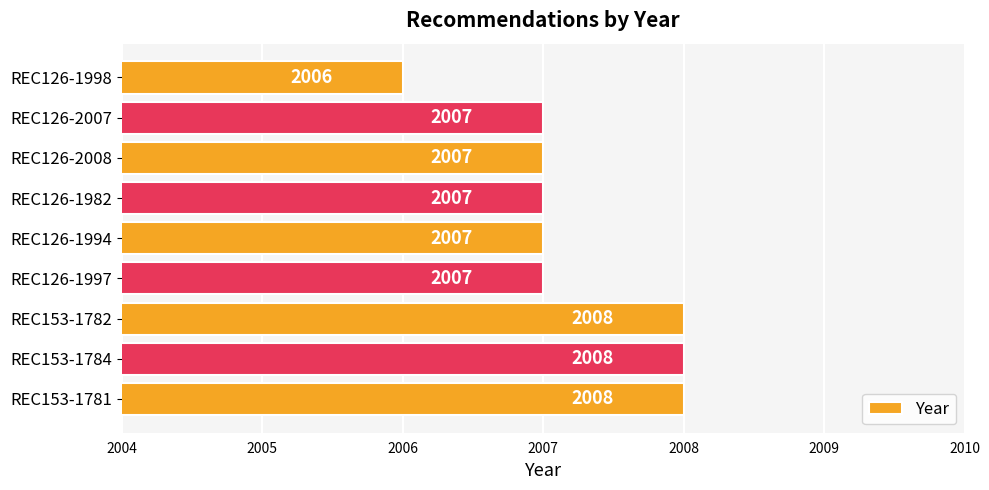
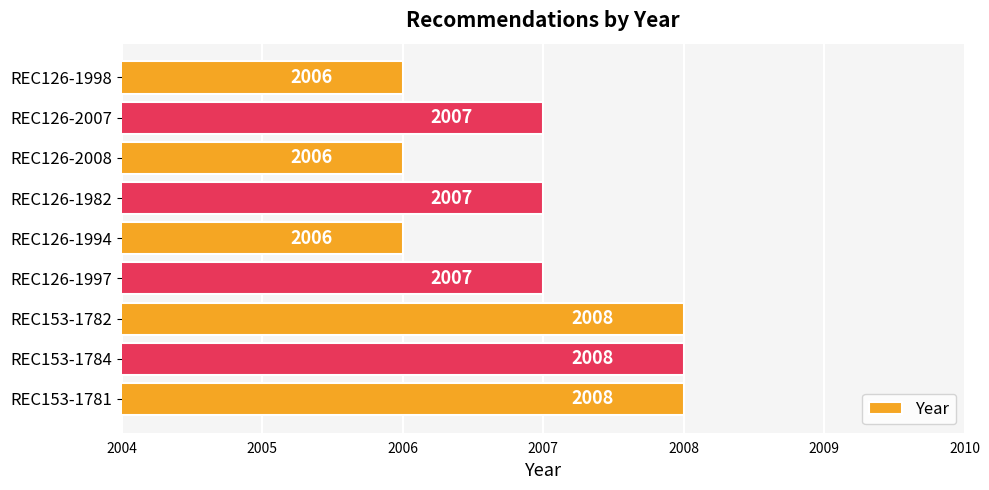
REC126-2008: 2007 -> 2006
REC126-1994: 2007 -> 2006
